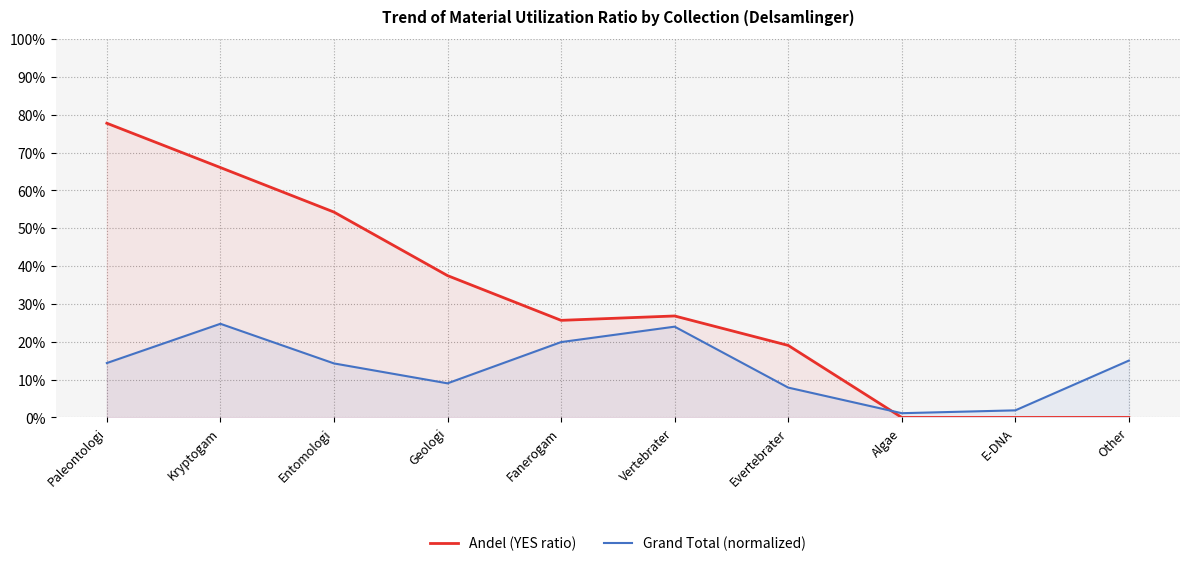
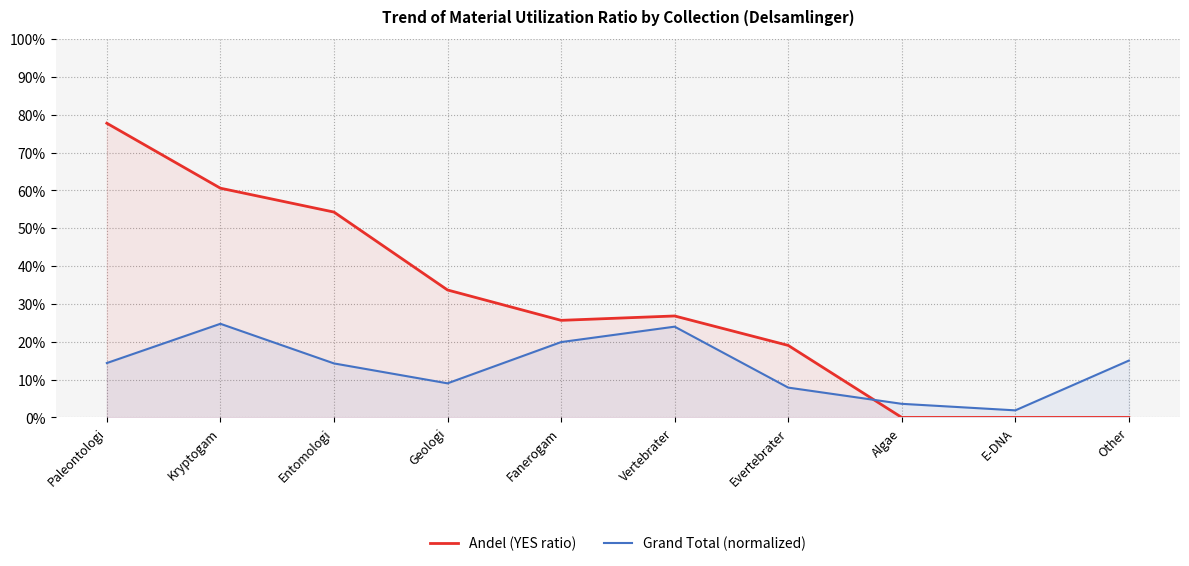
Andel (YES ratio), Kryptogam: 66% -> 61%
Andel (YES ratio), Geologi: 38% -> 34%
Grand Total (normalized), Algae: 1% -> 4%
